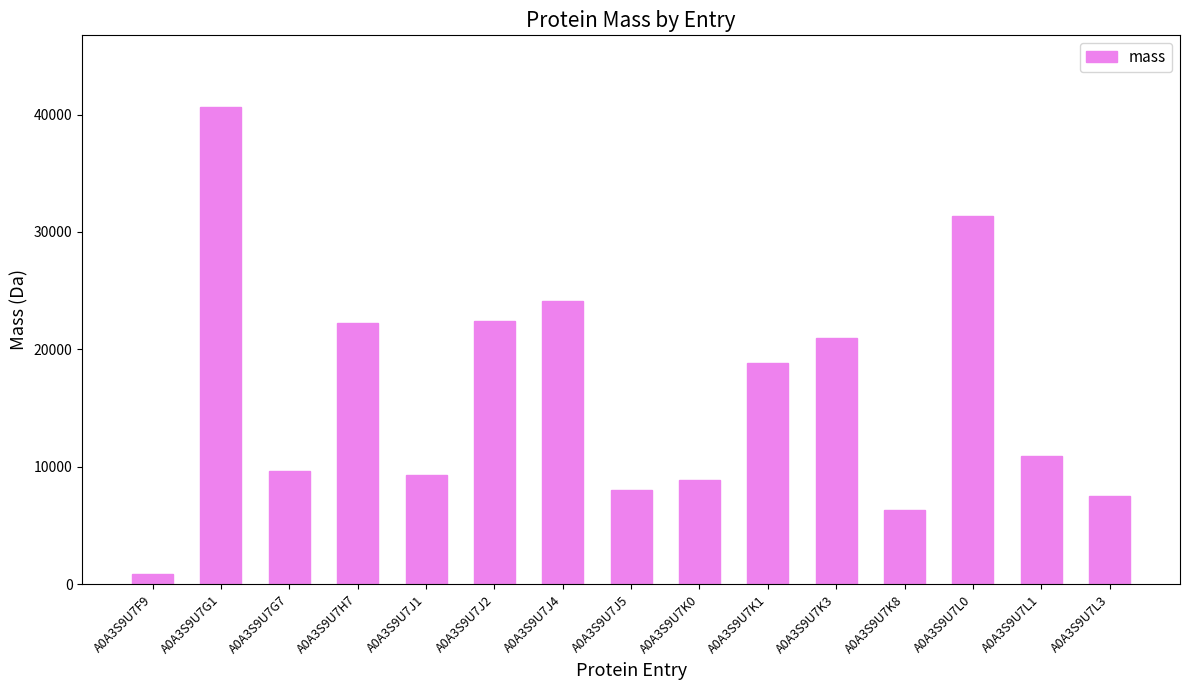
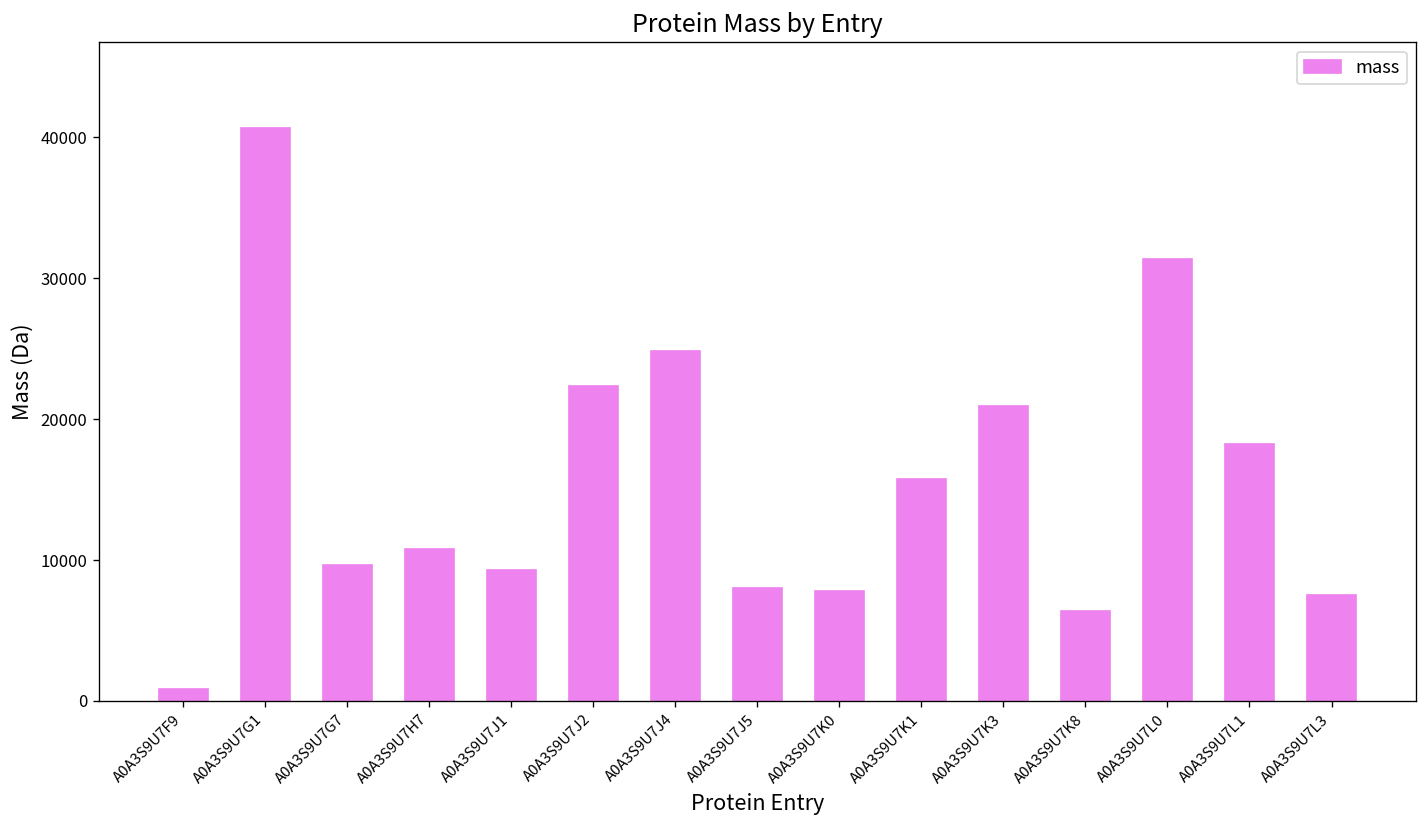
A0A3S9U7H7: 22300 -> 10800
A0A3S9U7J4: 24100 -> 24800
A0A3S9U7K0: 8900 -> 7800
A0A3S9U7K1: 18800 -> 15800
A0A3S9U7L1: 10900 -> 18300
